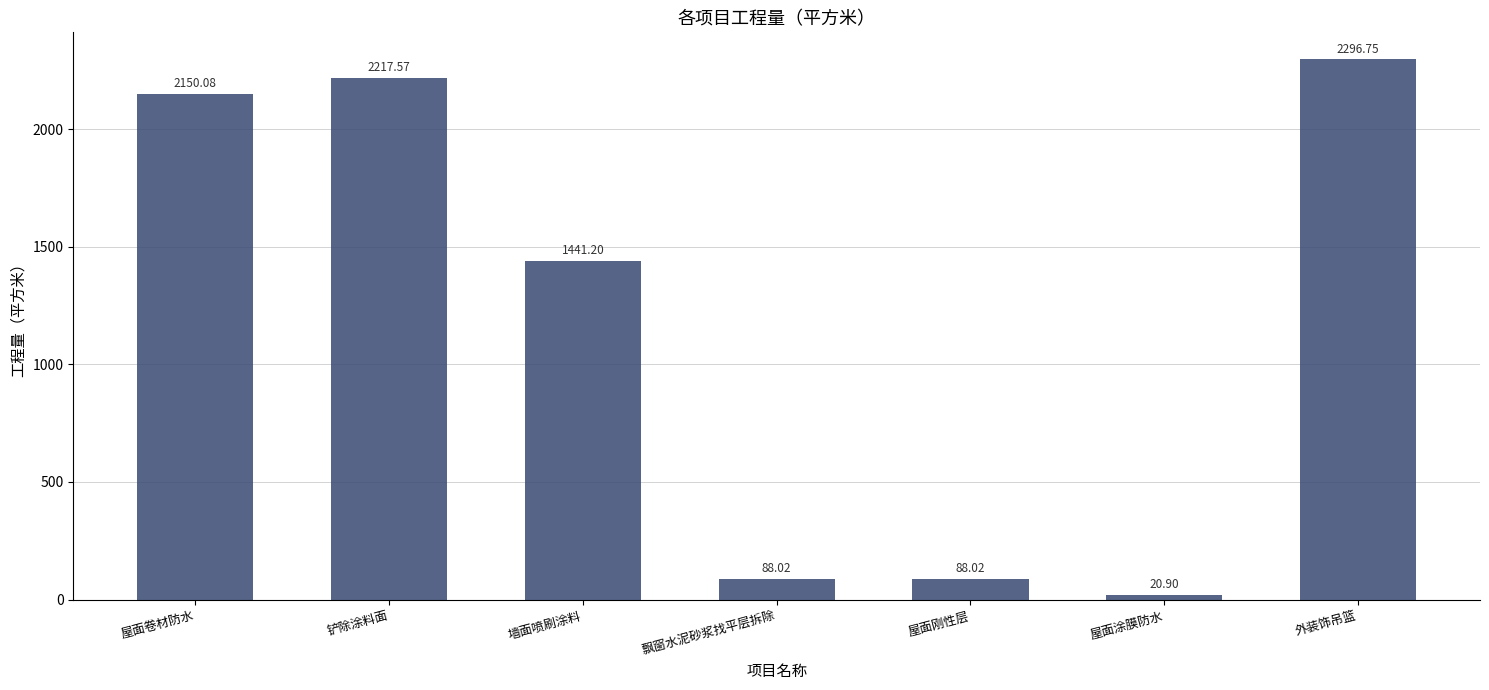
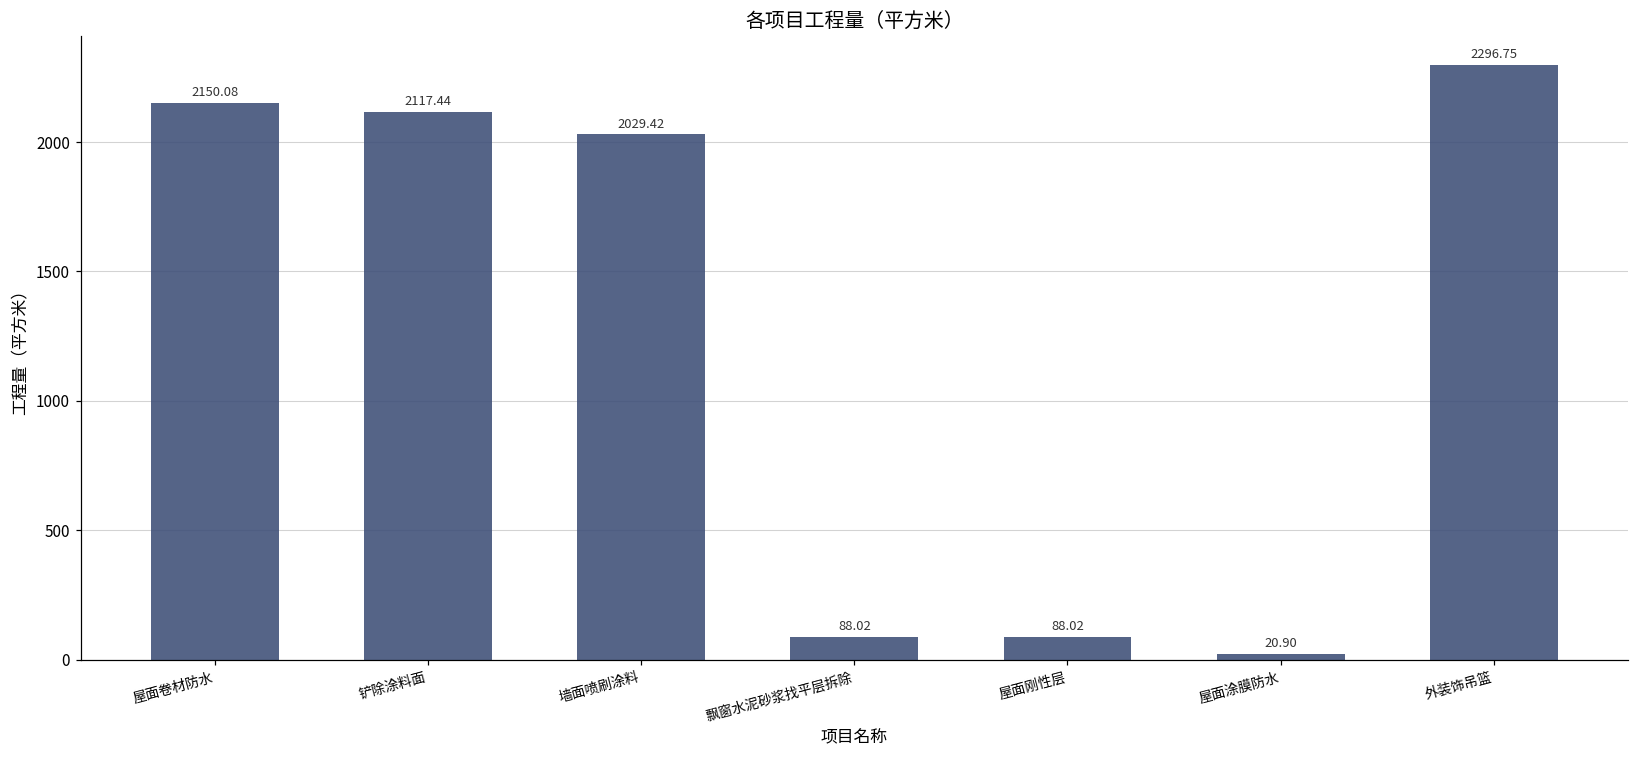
铲除涂料面: 2217.57 -> 2117.44
墙面喷刷涂料: 1441.20 -> 2029.42
